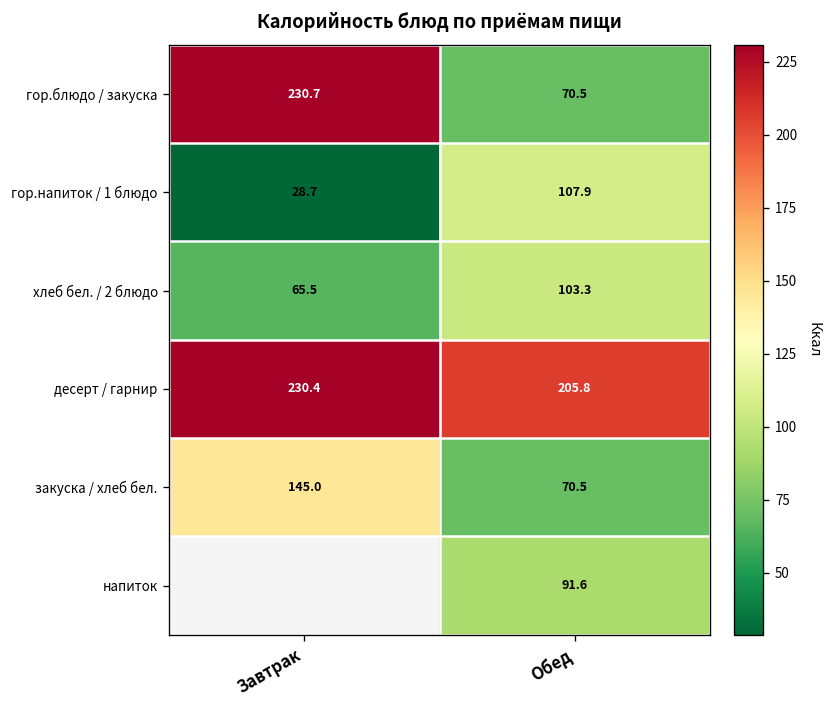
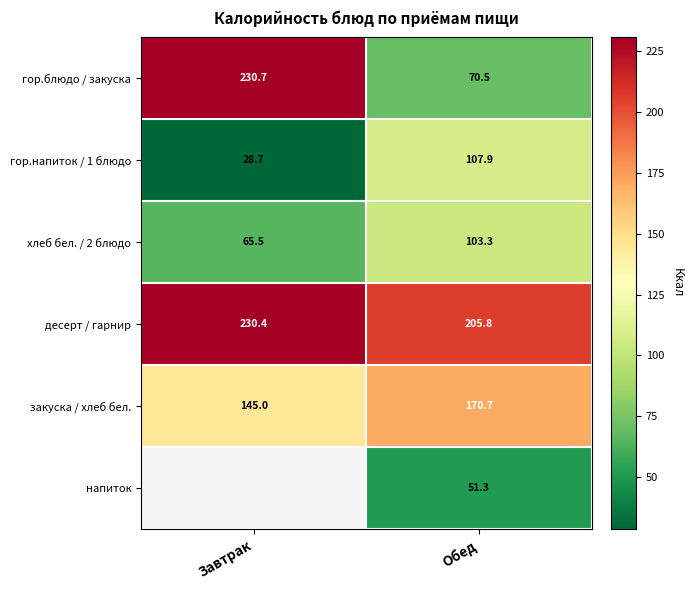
закуска / хлеб бел., Обед: 70.5 -> 170.7
напиток, Обед: 91.6 -> 51.3
